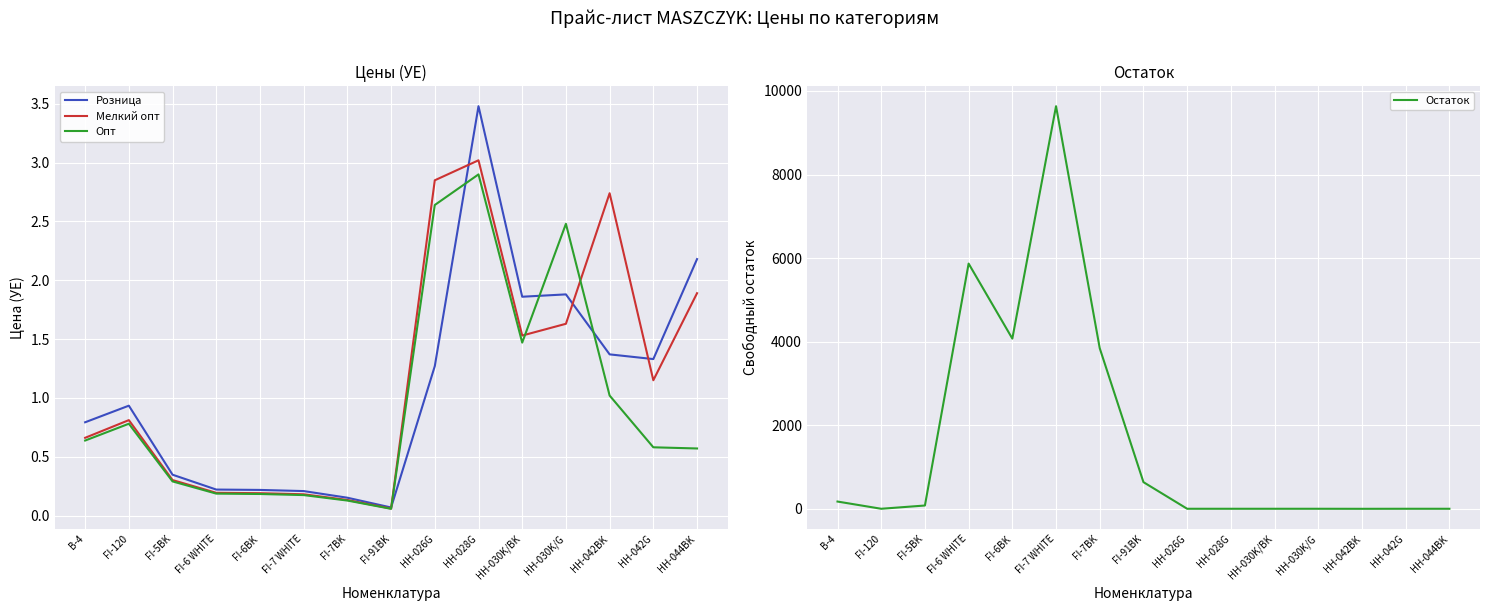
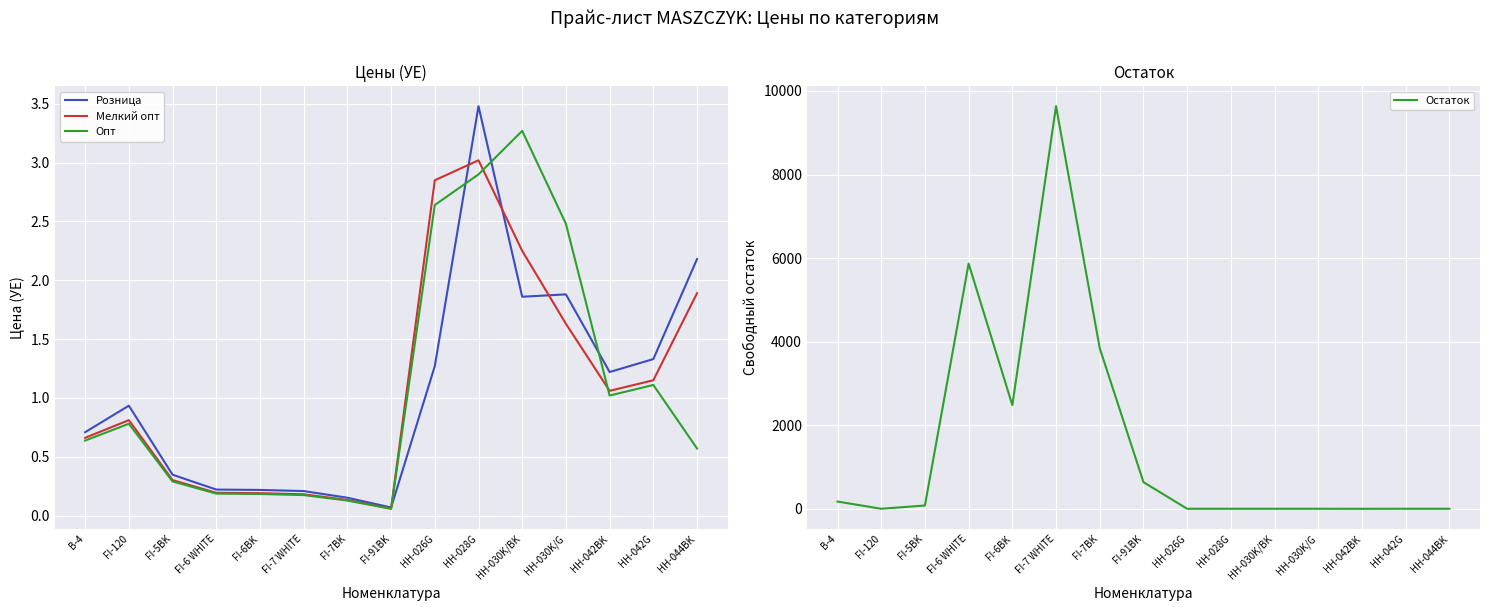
Цены (УЕ), Розница, B-4: 0.79 -> 0.71
Цены (УЕ), Мелкий опт, HH-030K/BK: 1.53 -> 2.25
Цены (УЕ), Опт, HH-030K/BK: 1.47 -> 3.27
Цены (УЕ), Розница, HH-042BK: 1.37 -> 1.22
Цены (УЕ), Мелкий опт, HH-042BK: 2.74 -> 1.06
Цены (УЕ), Опт, HH-042G: 0.58 -> 1.11
Остаток, FI-6BK: 4100 -> 2500
